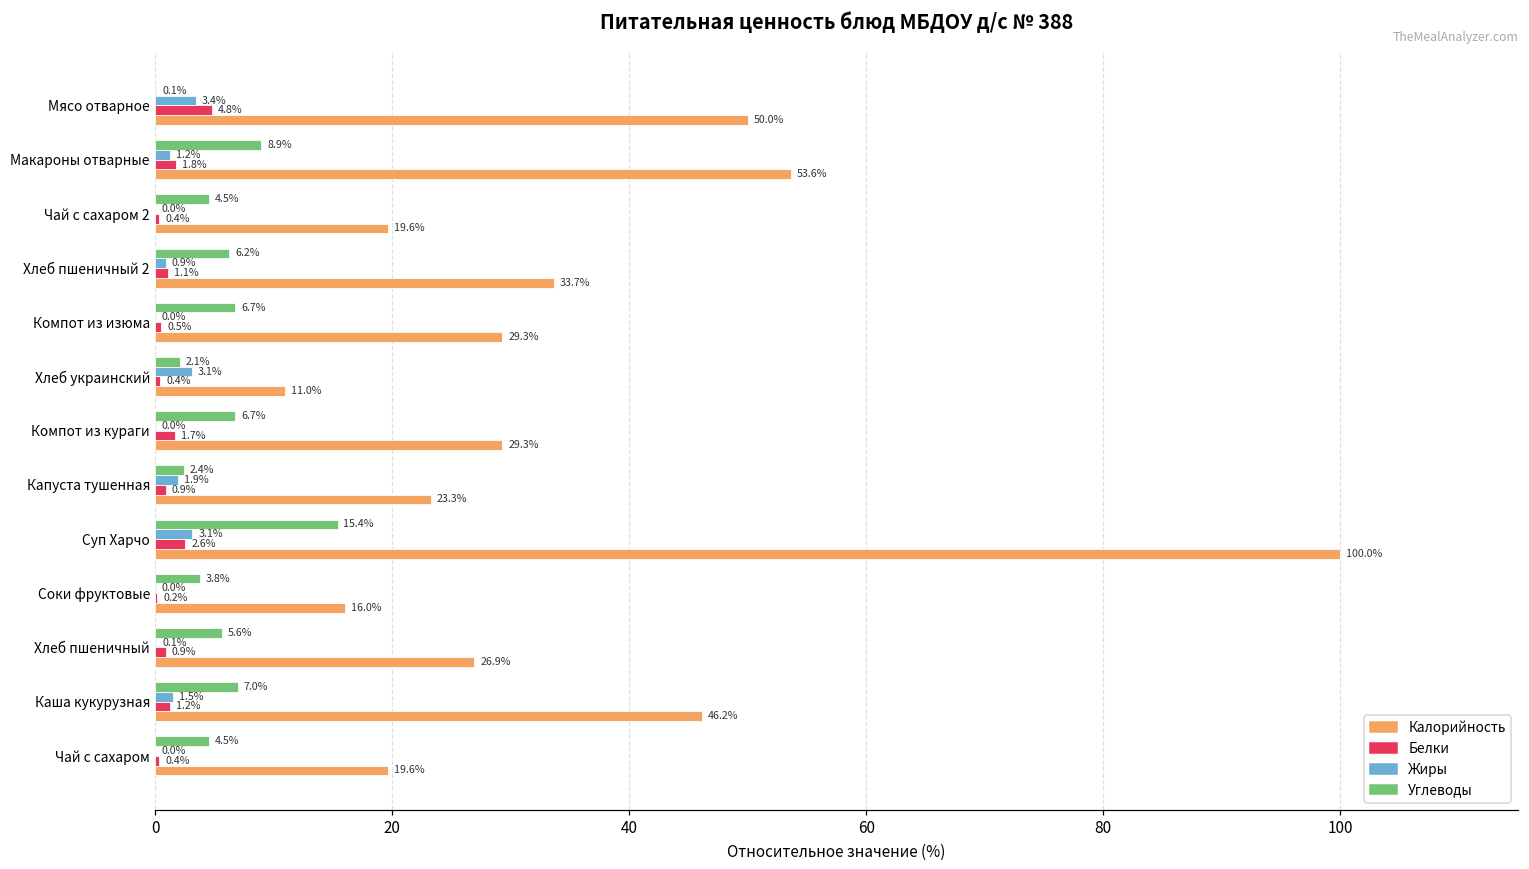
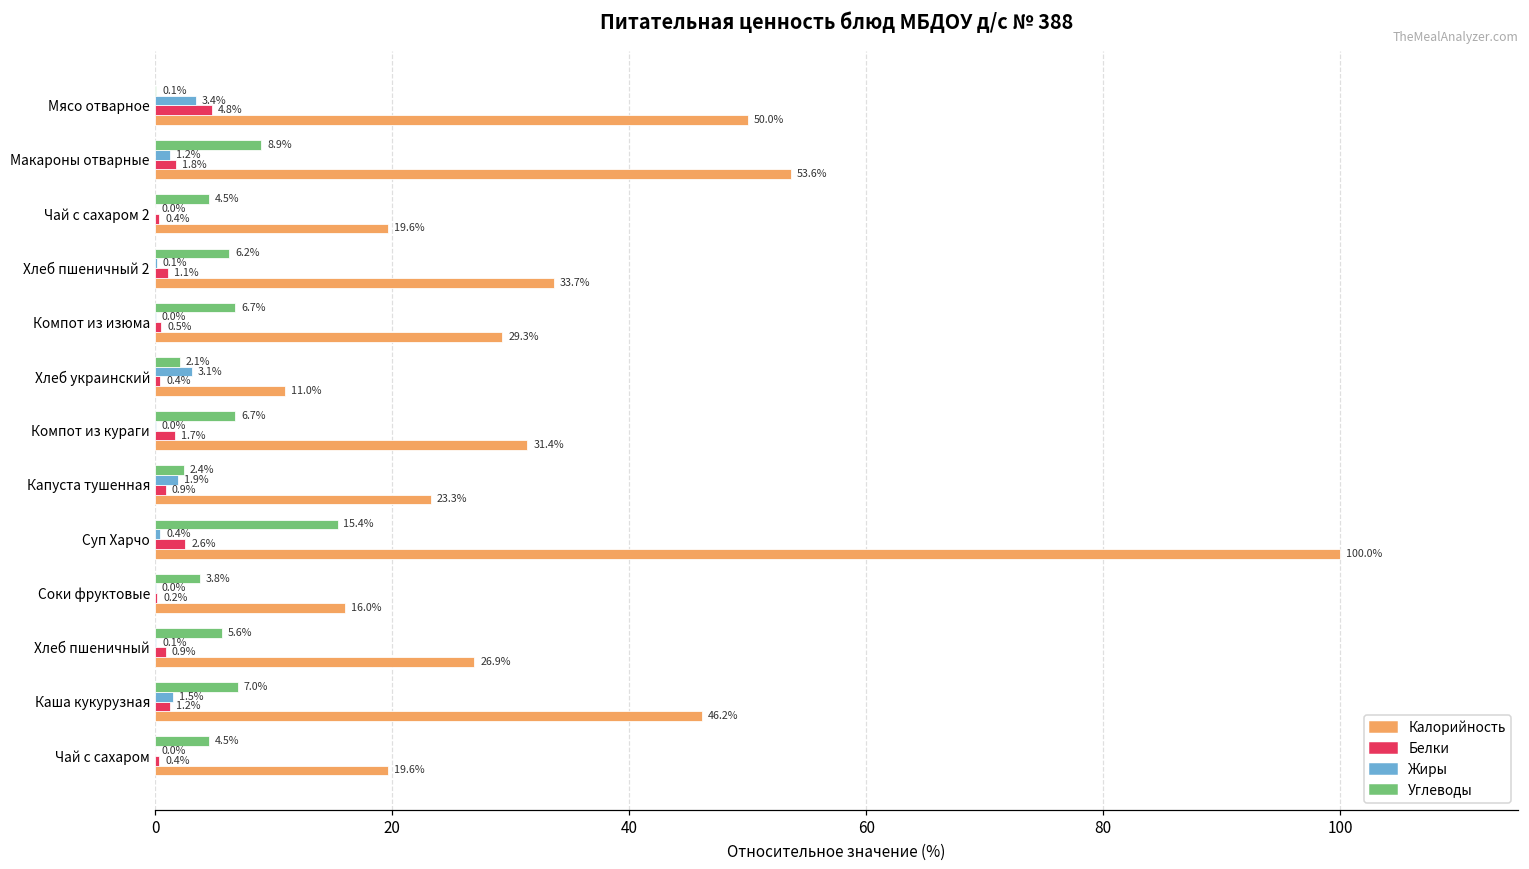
Жиры, Хлеб пшеничный 2: 0.9% -> 0.1%
Калорийность, Компот из кураги: 29.3% -> 31.4%
Жиры, Суп Харчо: 3.1% -> 0.4%
